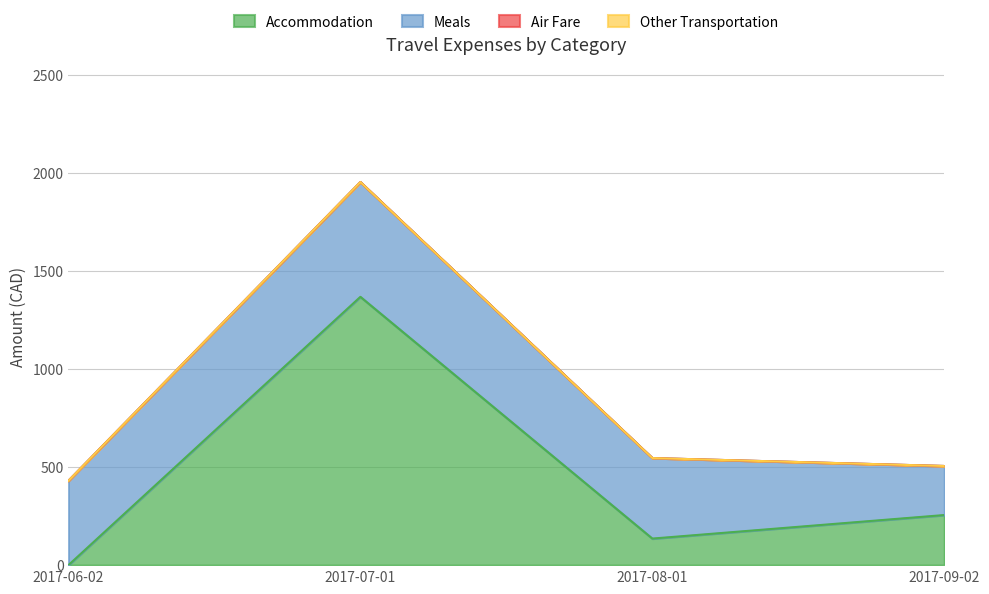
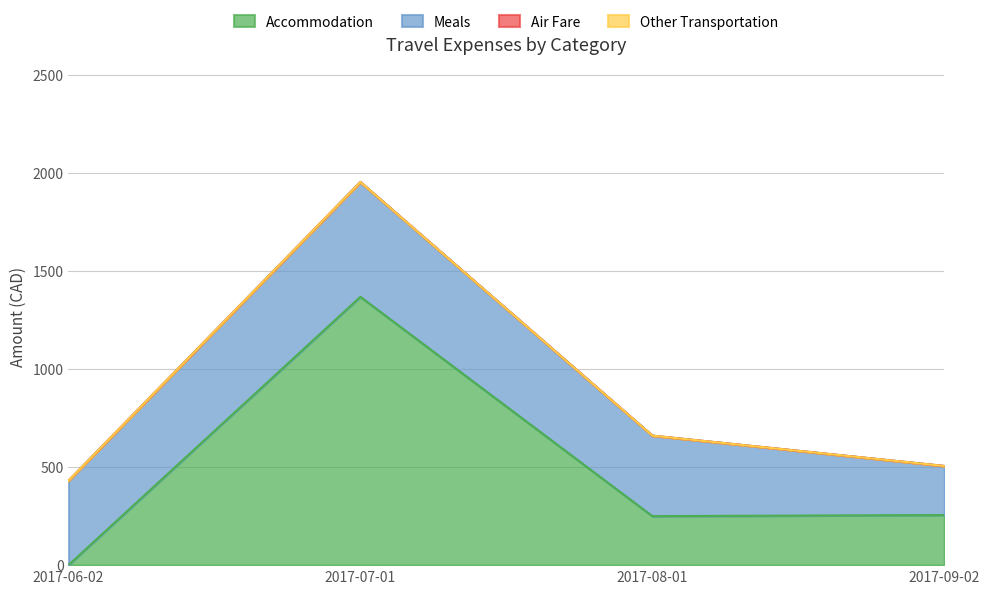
Accommodation, 2017-08-01: 140 -> 250
